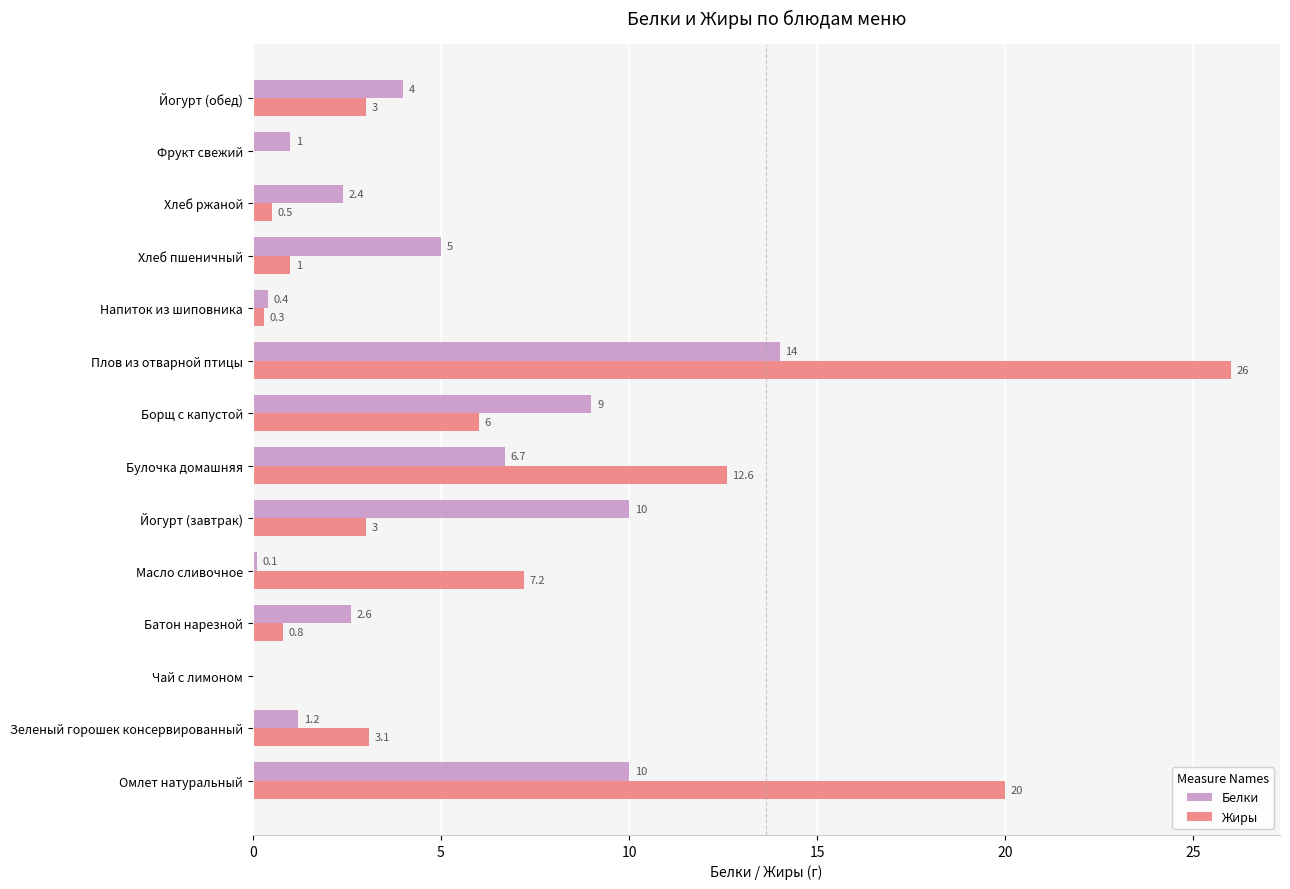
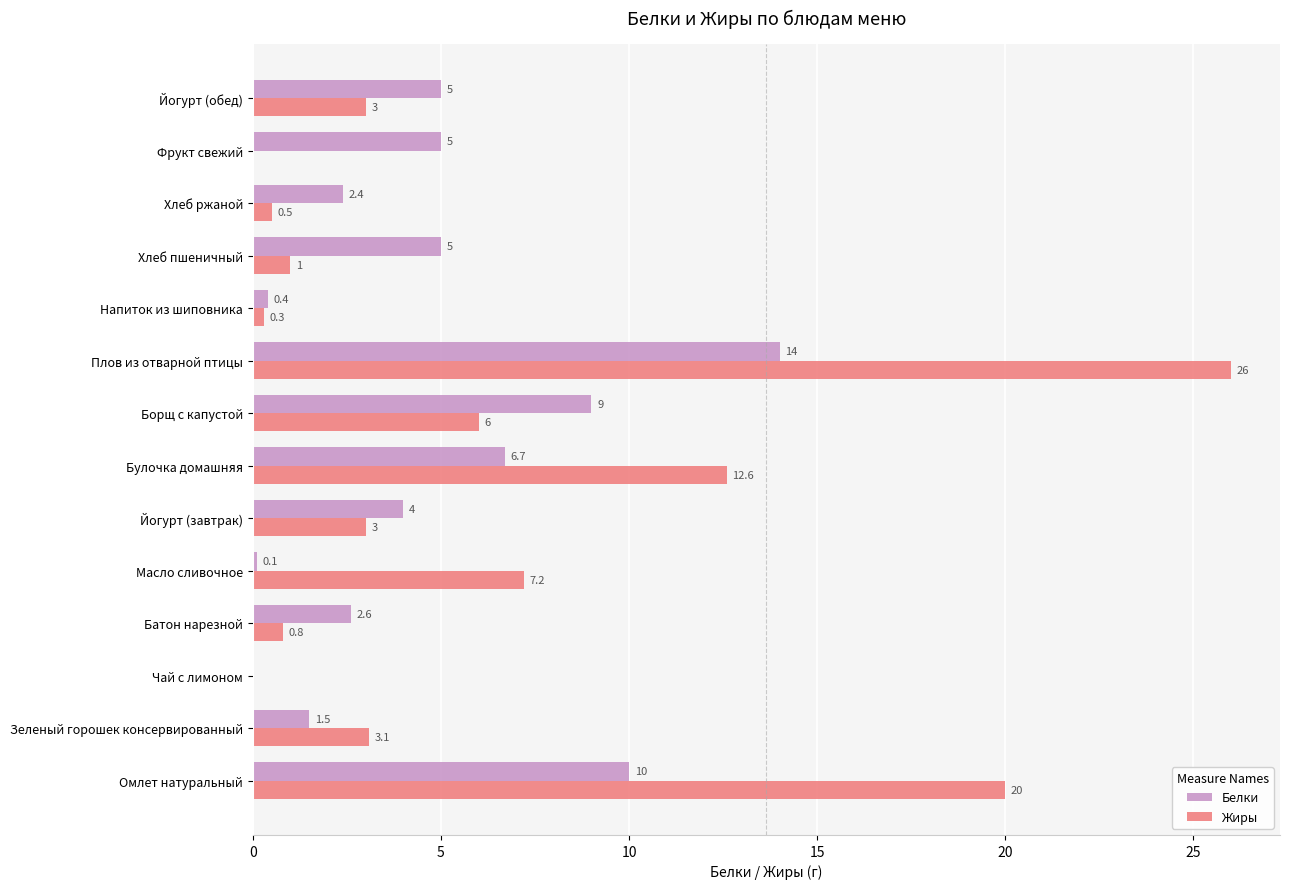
Белки, Йогурт (обед): 4 -> 5
Белки, Фрукт свежий: 1 -> 5
Белки, Йогурт (завтрак): 10 -> 4
Белки, Зеленый горошек консервированный: 1.2 -> 1.5
